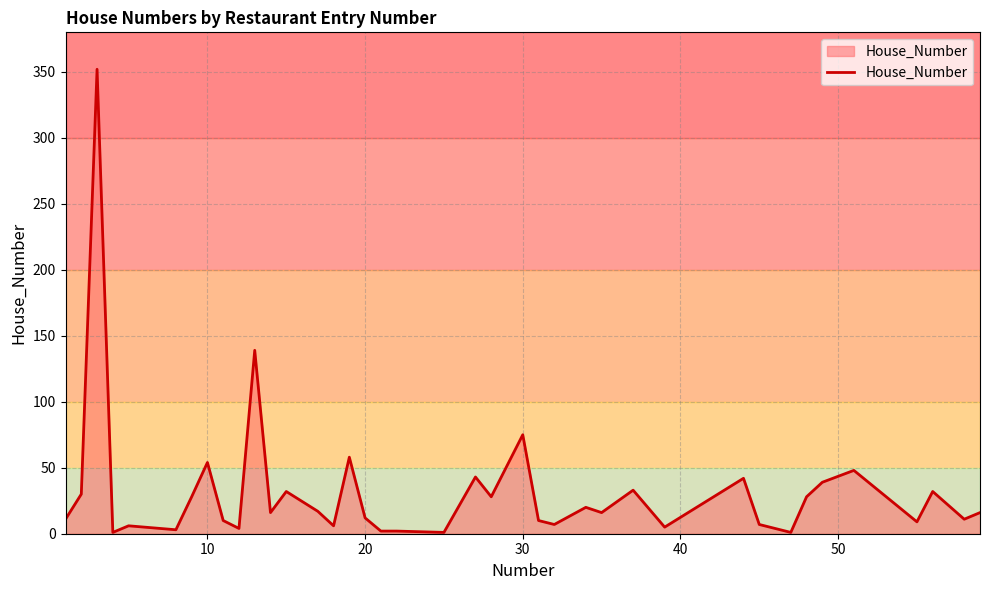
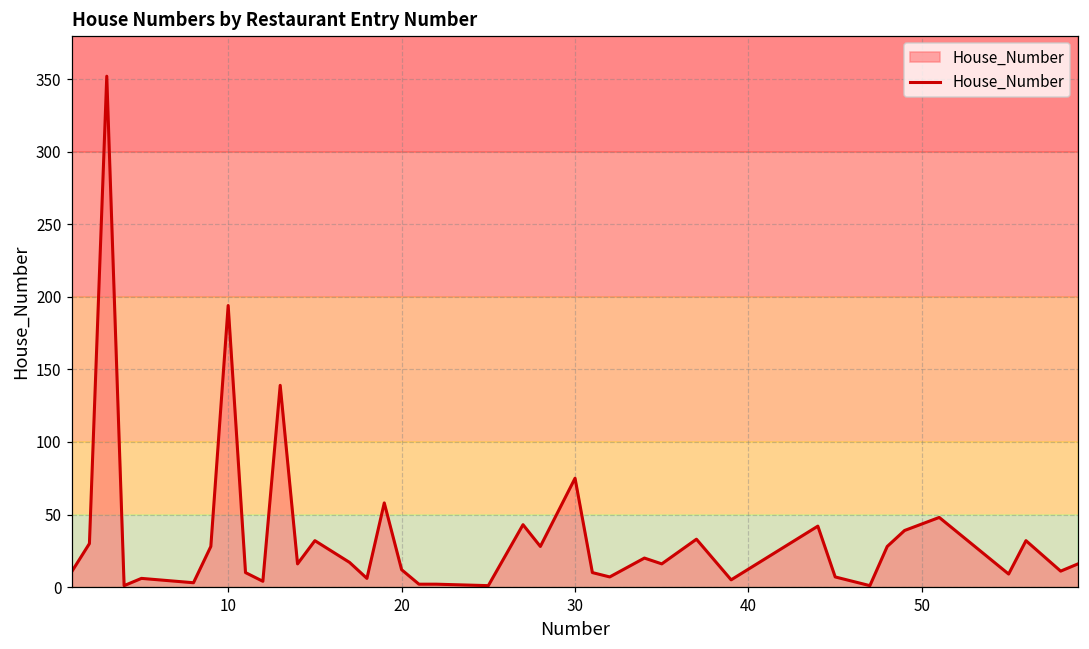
10: 54 -> 194
